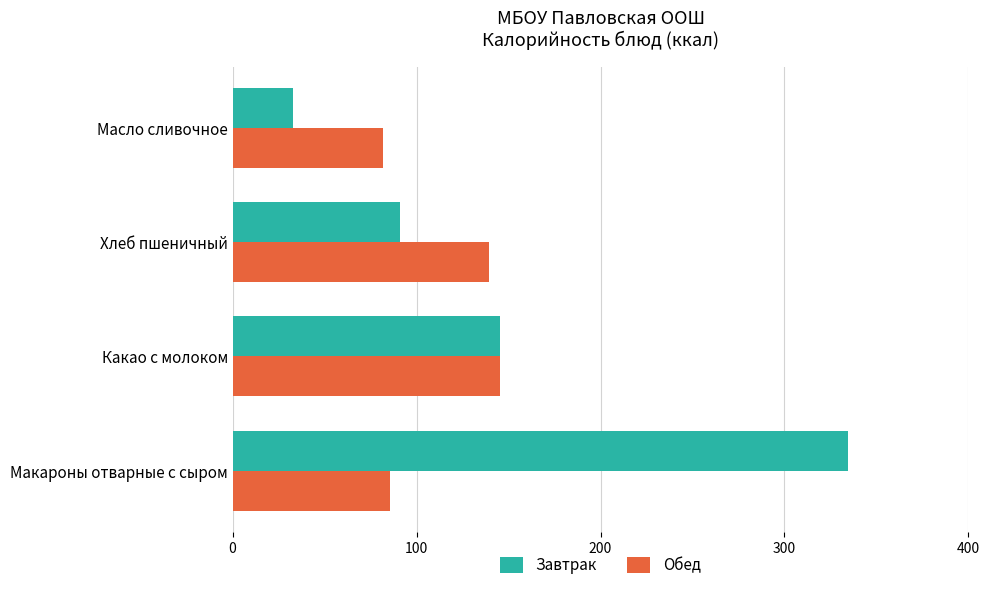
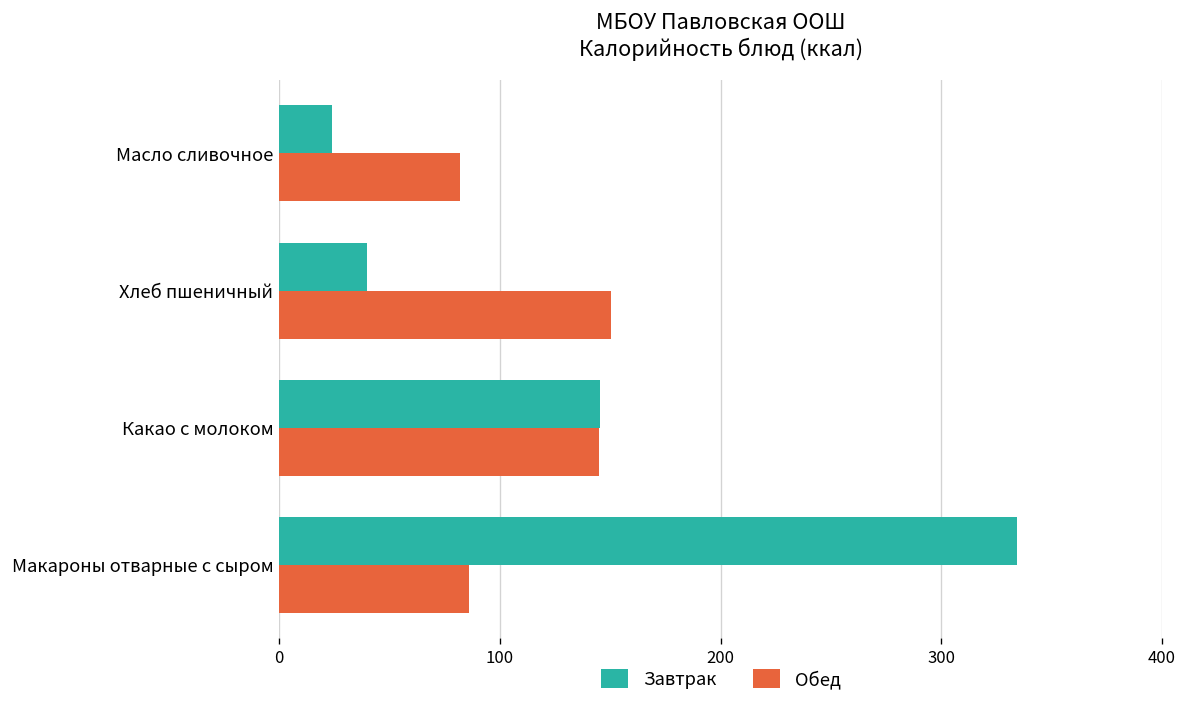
Завтрак, Масло сливочное: 33 -> 24
Завтрак, Хлеб пшеничный: 91 -> 40
Обед, Хлеб пшеничный: 139 -> 150
